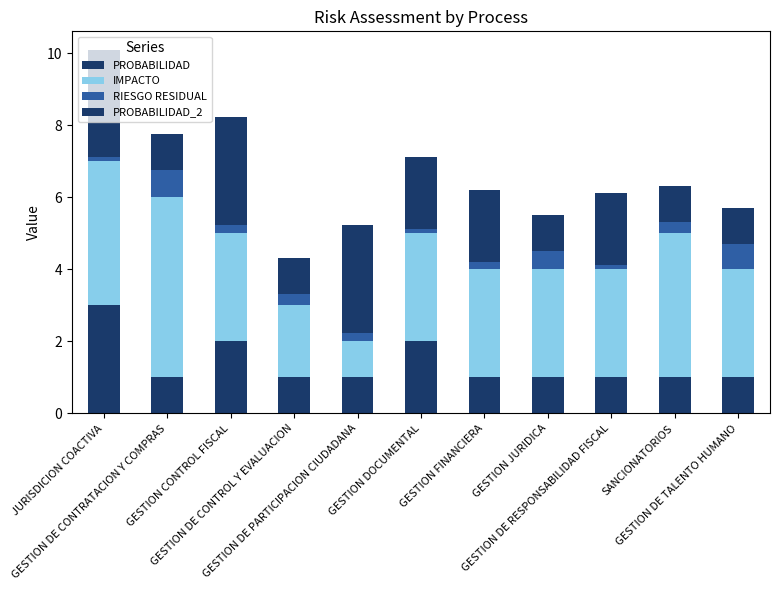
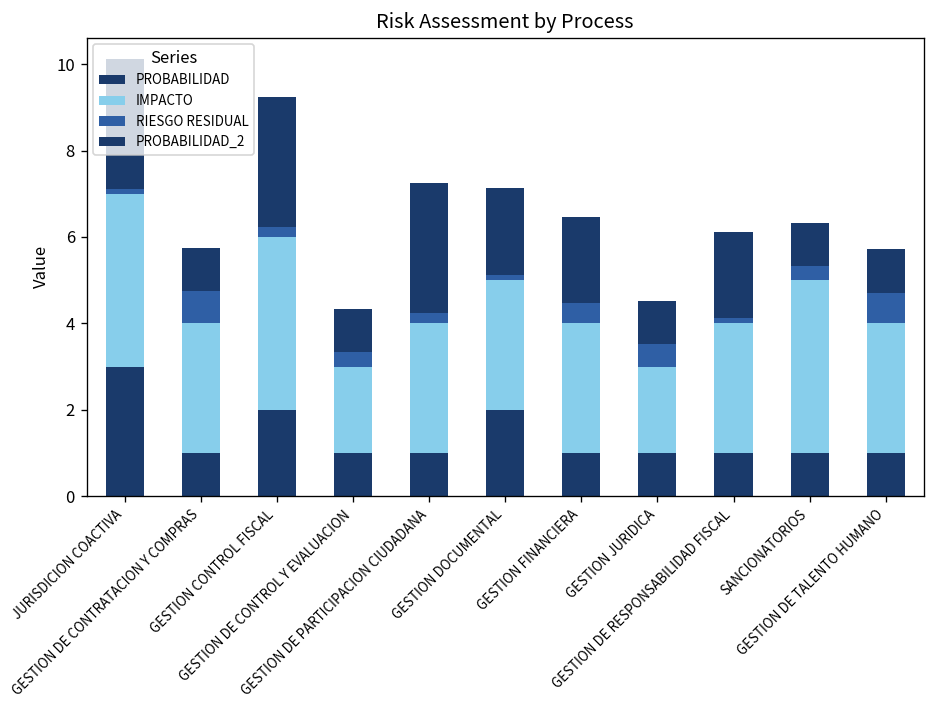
IMPACTO, GESTION DE CONTRATACION Y COMPRAS: 5 -> 3
IMPACTO, GESTION CONTROL FISCAL: 3 -> 4
IMPACTO, GESTION DE PARTICIPACION CIUDADANA: 1 -> 3
RIESGO RESIDUAL, GESTION FINANCIERA: 0.2 -> 0.5
IMPACTO, GESTION JURIDICA: 3 -> 2
